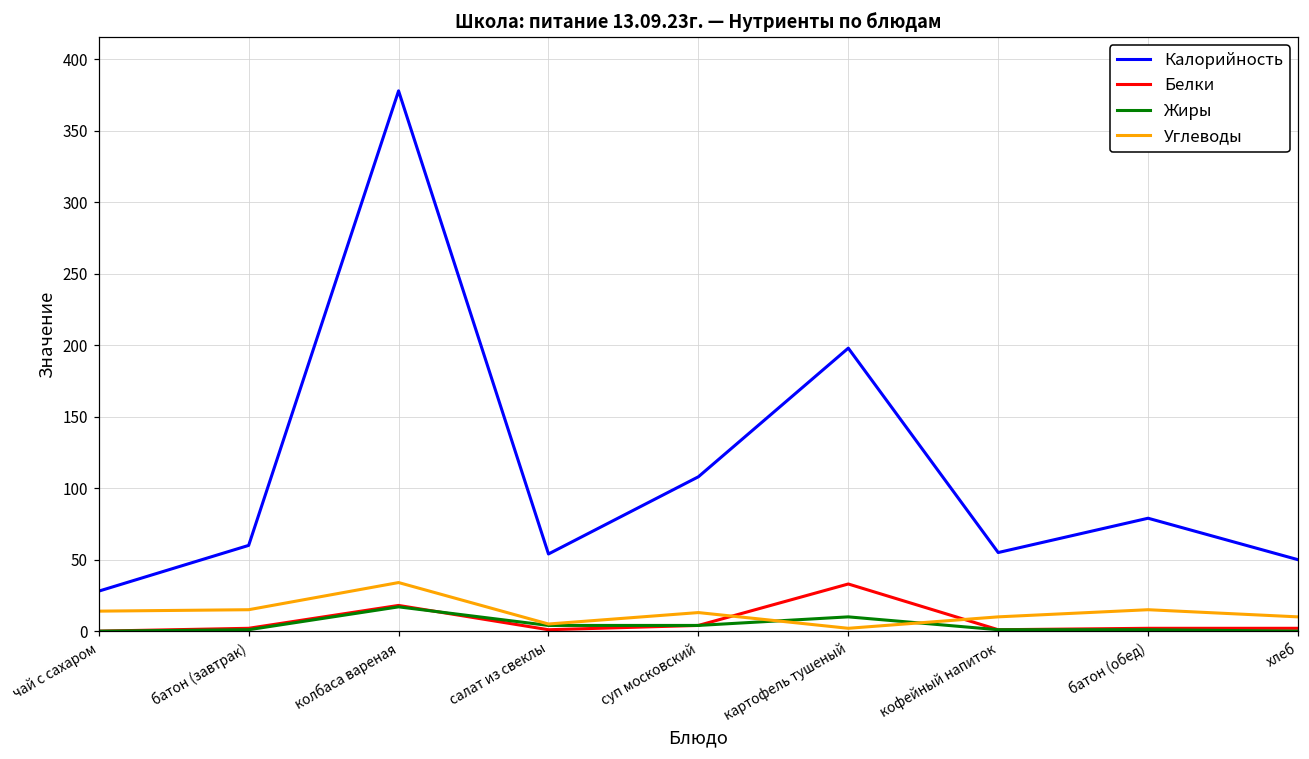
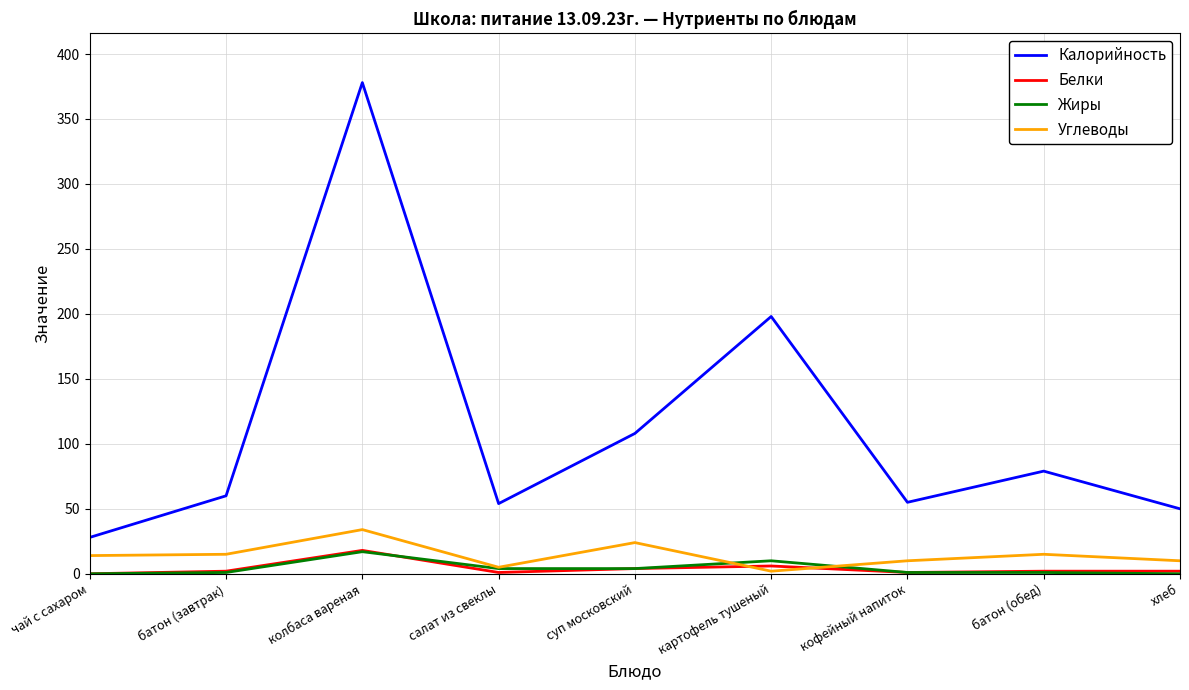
Углеводы, суп московский: 13 -> 24
Белки, картофель тушеный: 33 -> 6
